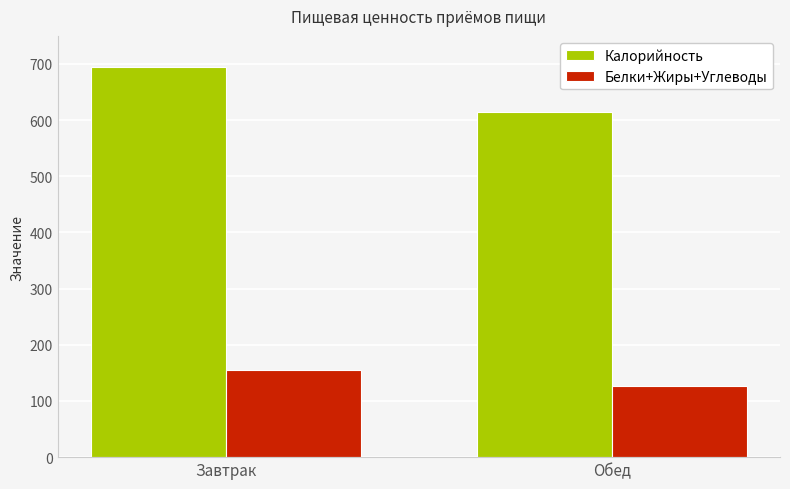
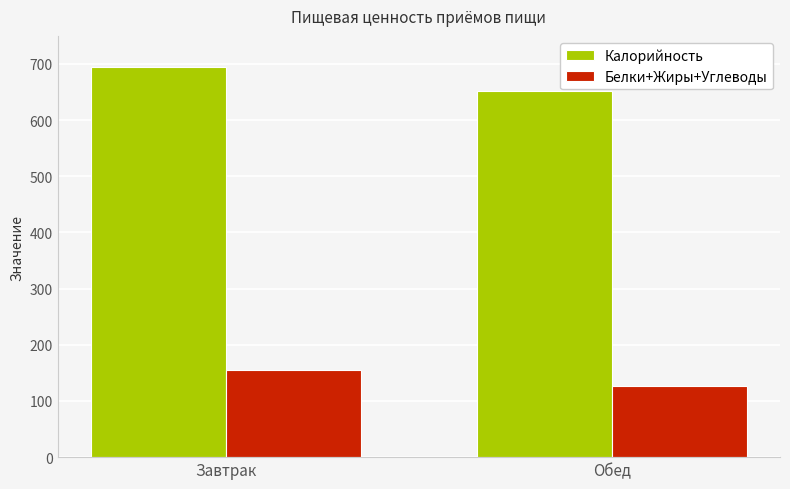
Калорийность, Обед: 610 -> 650
